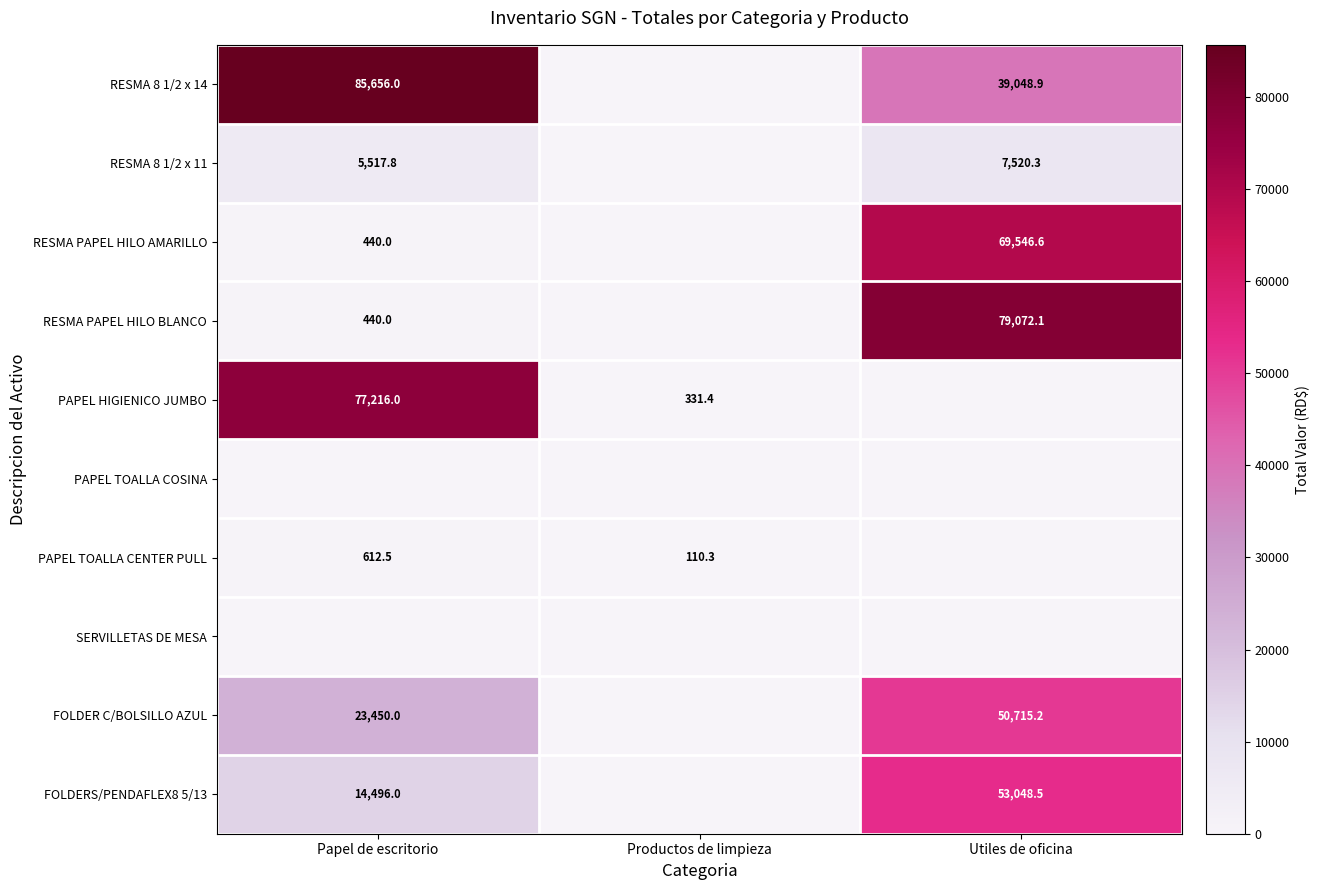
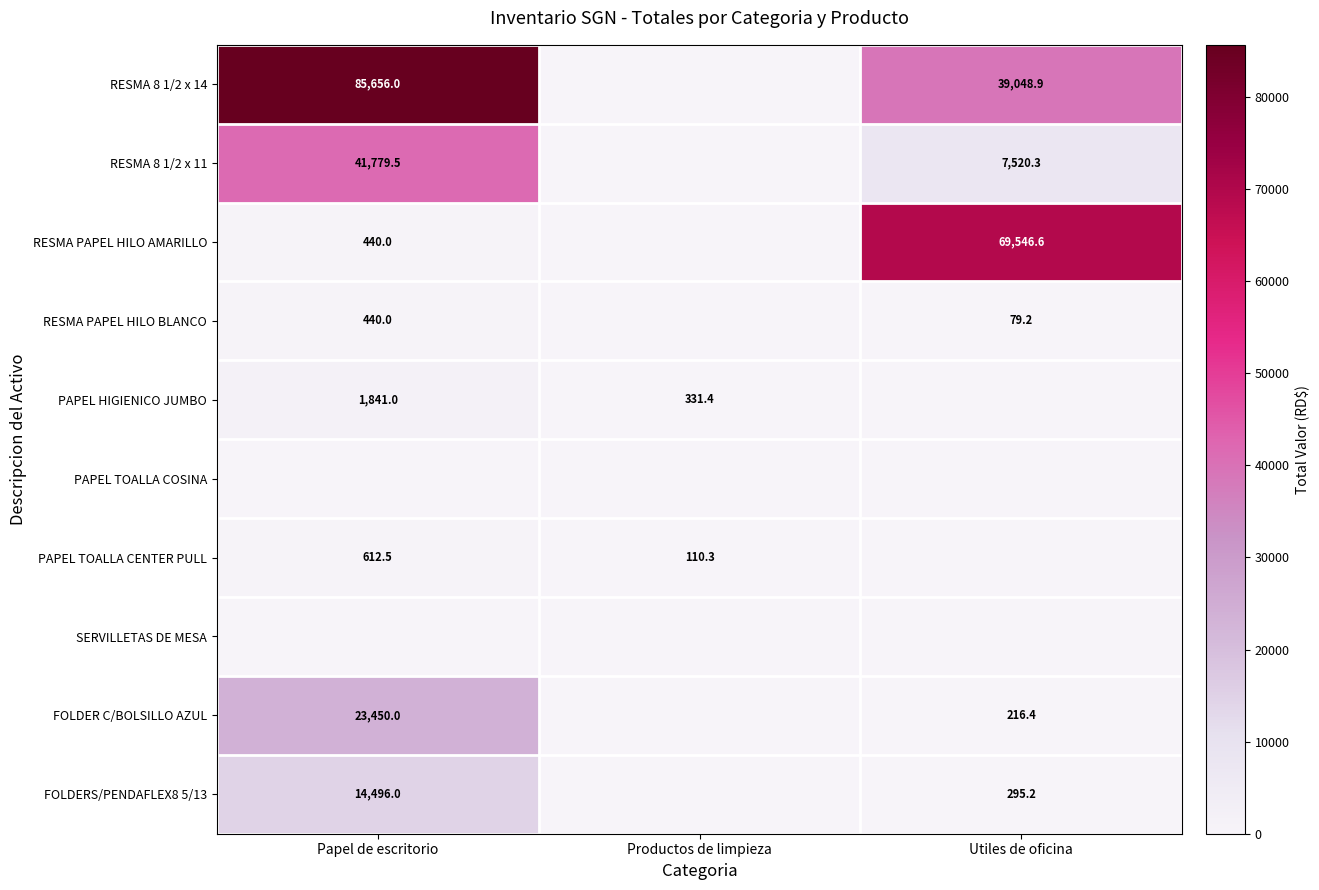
RESMA 8 1/2 x 11, Papel de escritorio: 5,517.8 -> 41,779.5
RESMA PAPEL HILO BLANCO, Utiles de oficina: 79,072.1 -> 79.2
PAPEL HIGIENICO JUMBO, Papel de escritorio: 77,216.0 -> 1,841.0
FOLDER C/BOLSILLO AZUL, Utiles de oficina: 50,715.2 -> 216.4
FOLDERS/PENDAFLEX8 5/13, Utiles de oficina: 53,048.5 -> 295.2
